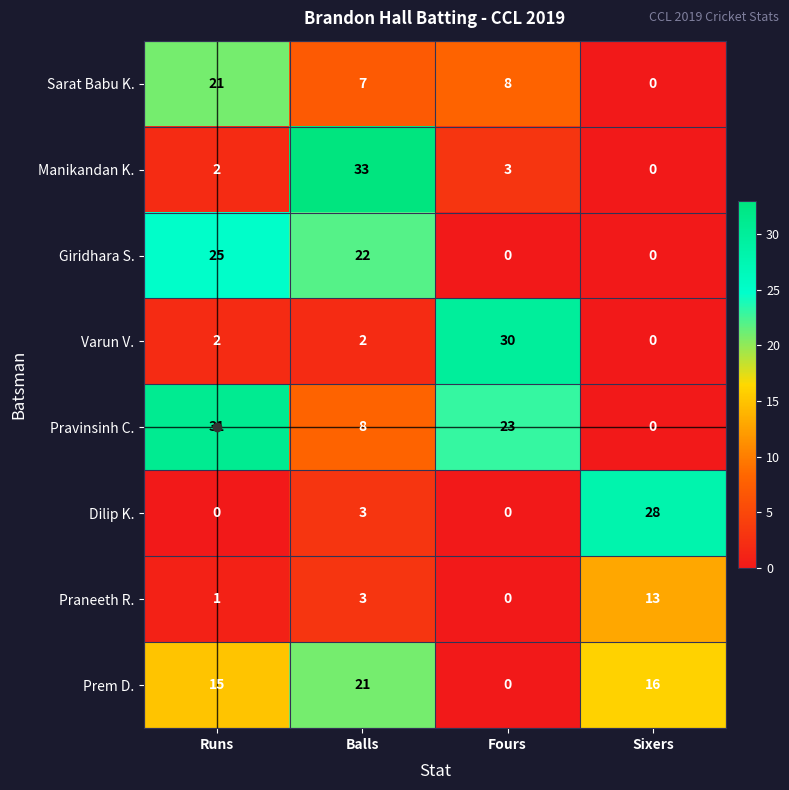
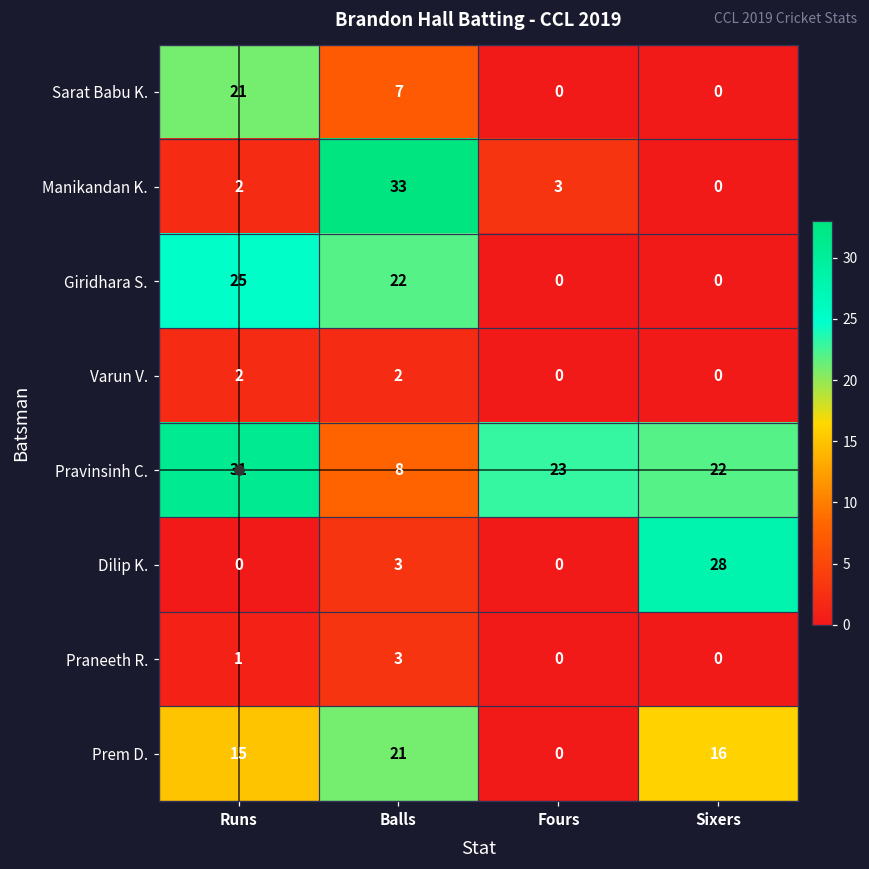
Sarat Babu K., Fours: 8 -> 0
Varun V., Fours: 30 -> 0
Pravinsinh C., Sixers: 0 -> 22
Praneeth R., Sixers: 13 -> 0
